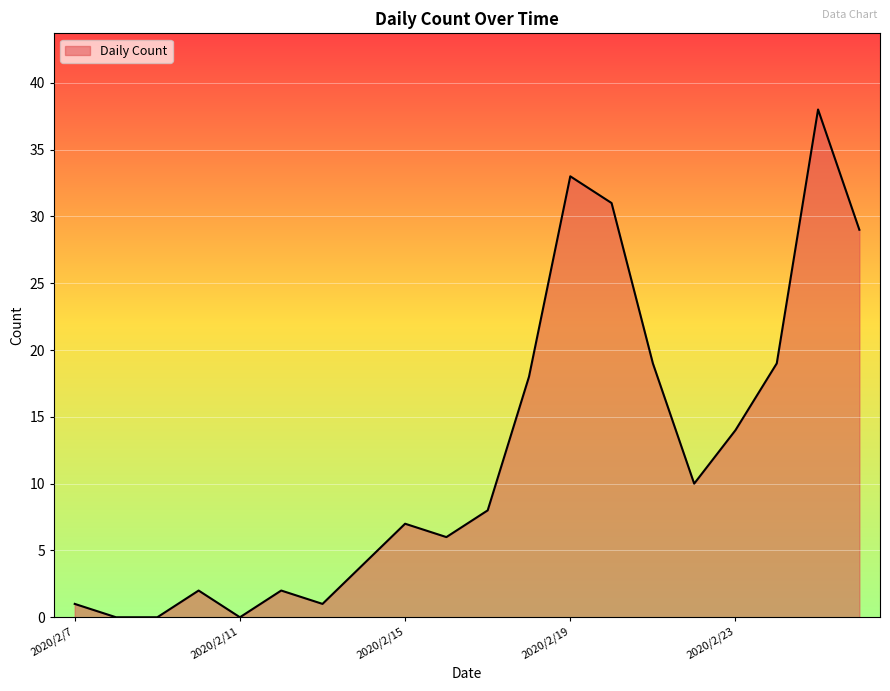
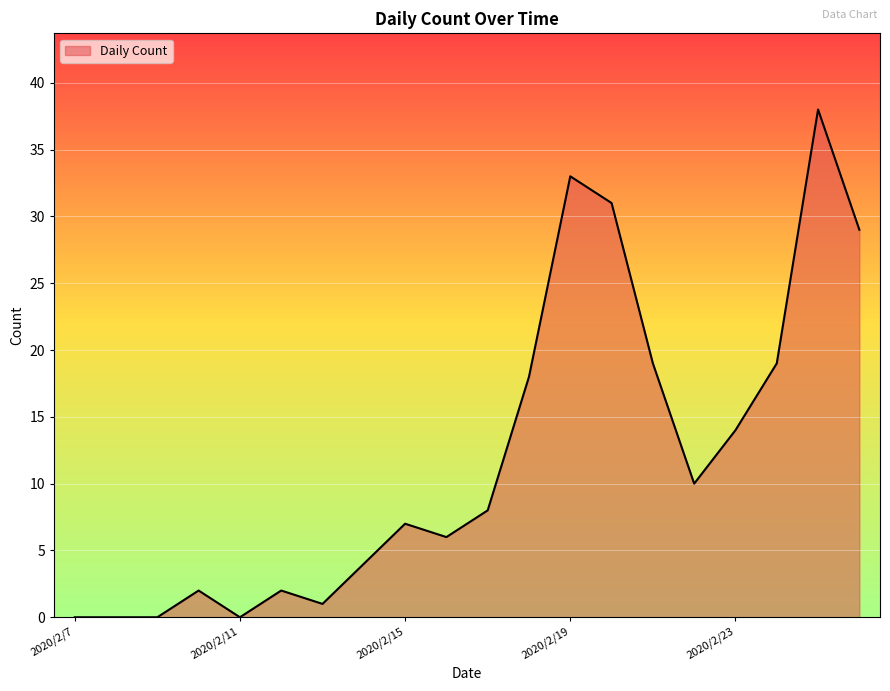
2020/2/7: 1 -> 0
